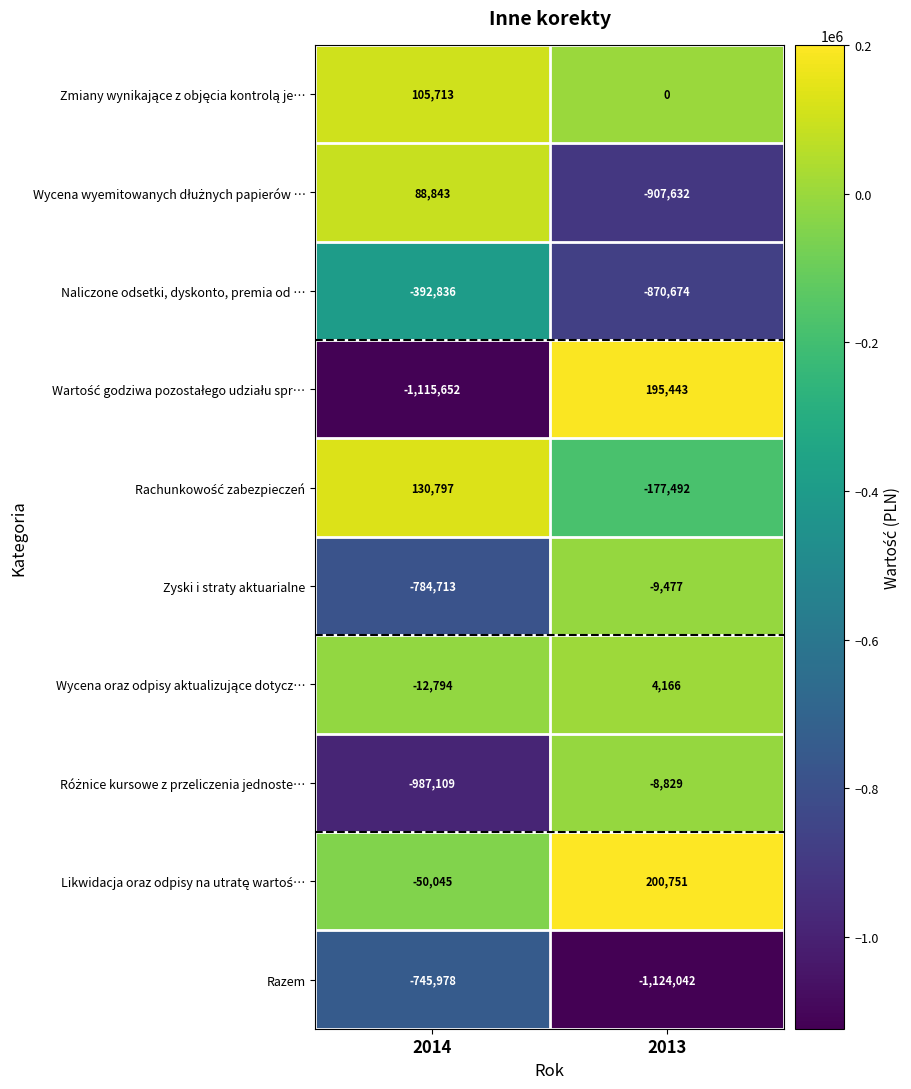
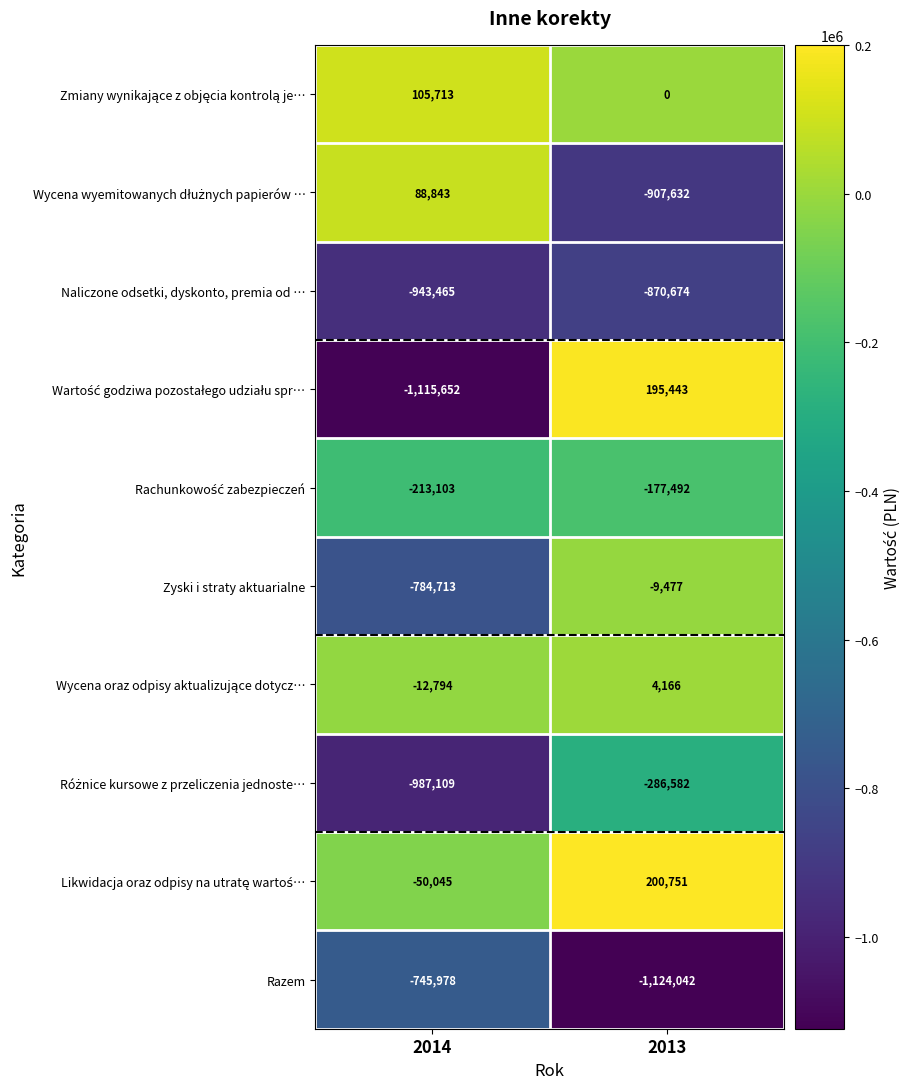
Naliczone odsetki, dyskonto, premia od …, 2014: -392,836 -> -943,465
Rachunkowość zabezpieczeń, 2014: 130,797 -> -213,103
Różnice kursowe z przeliczenia jednoste…, 2013: -8,829 -> -286,582
